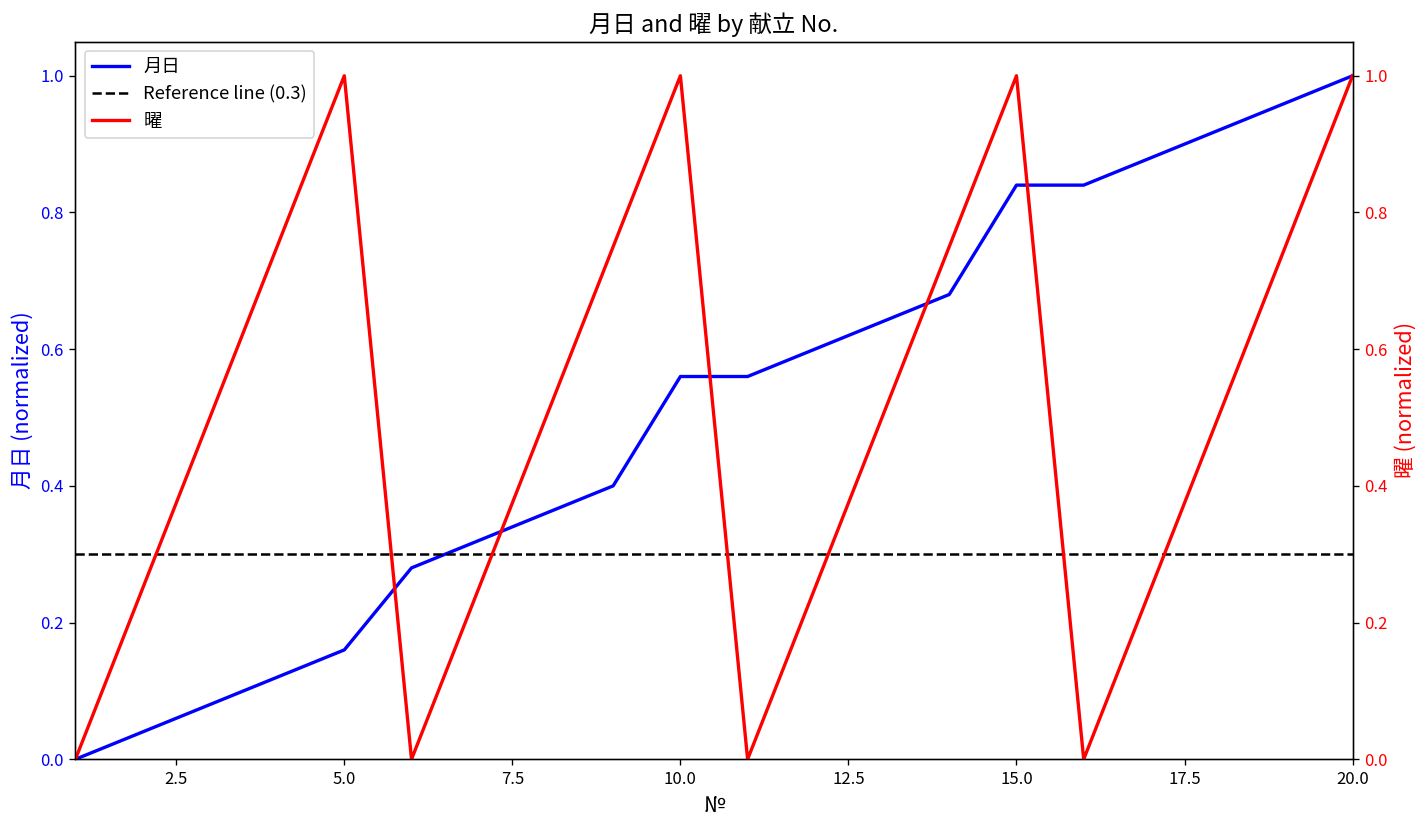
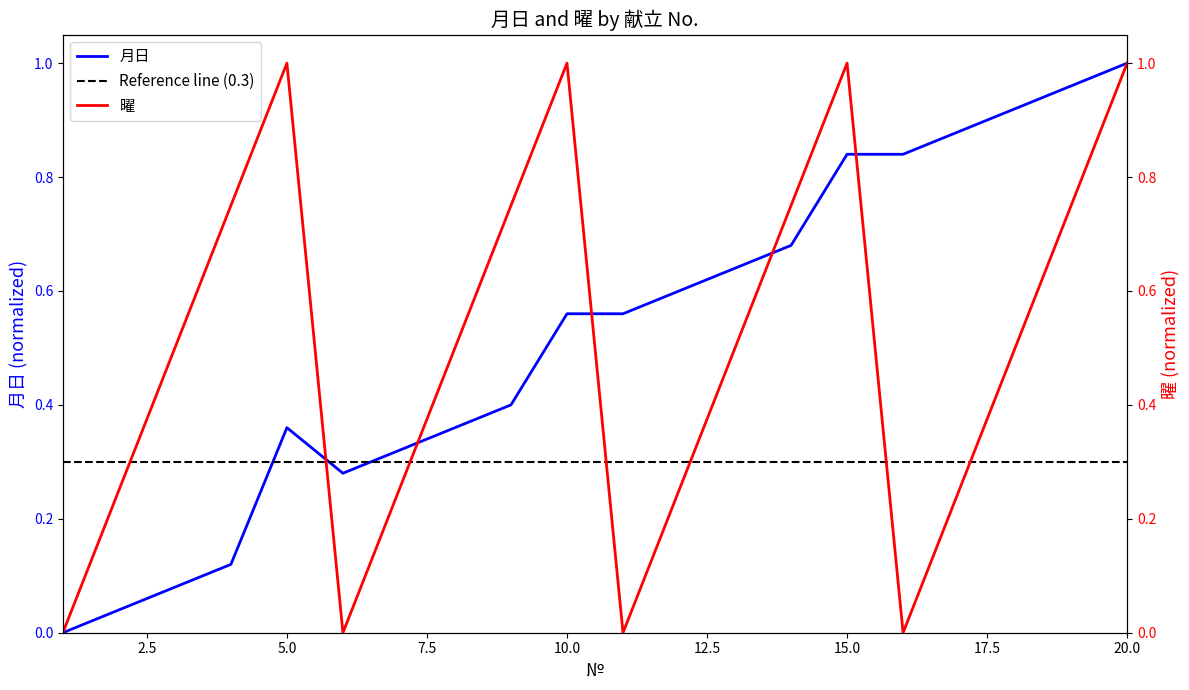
月日, 5.0: 0.16 -> 0.36
